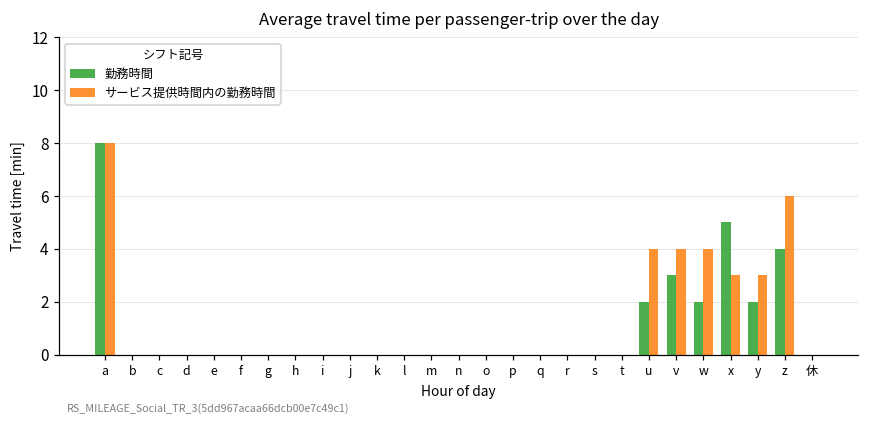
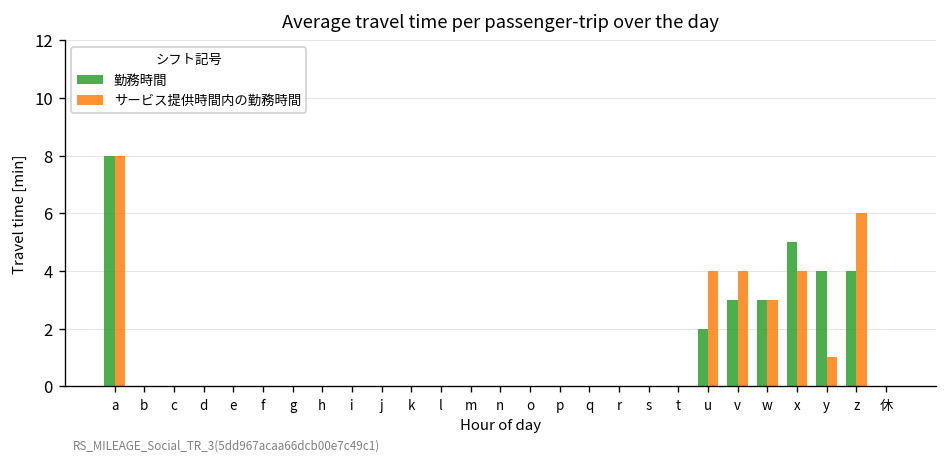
勤務時間, w: 2 -> 3
サービス提供時間内の勤務時間, w: 4 -> 3
サービス提供時間内の勤務時間, x: 3 -> 4
勤務時間, y: 2 -> 4
サービス提供時間内の勤務時間, y: 3 -> 1
